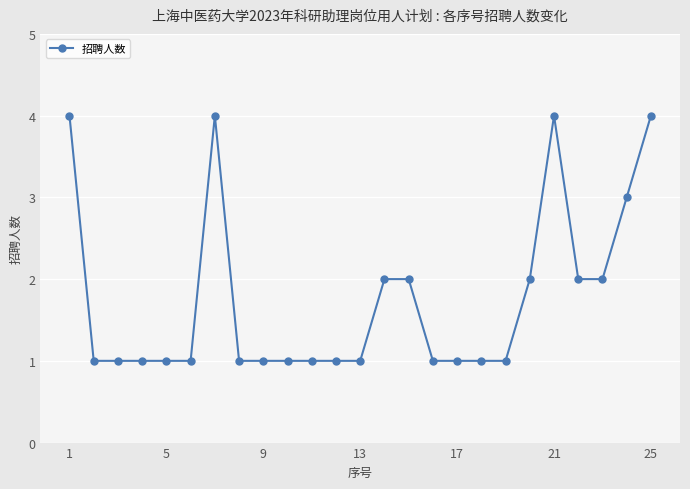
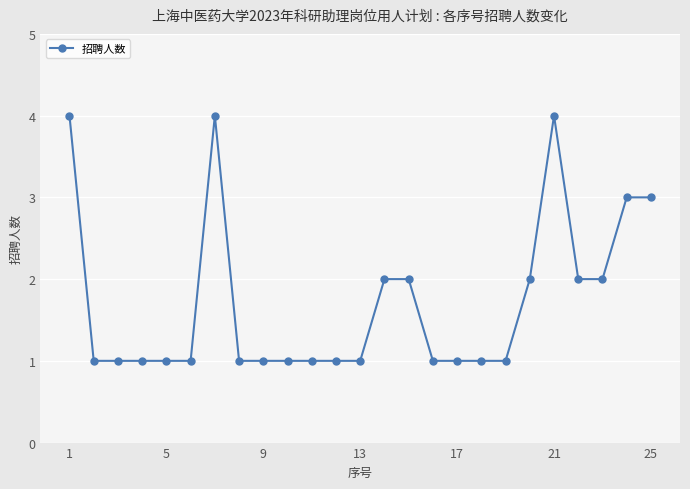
25: 4 -> 3
